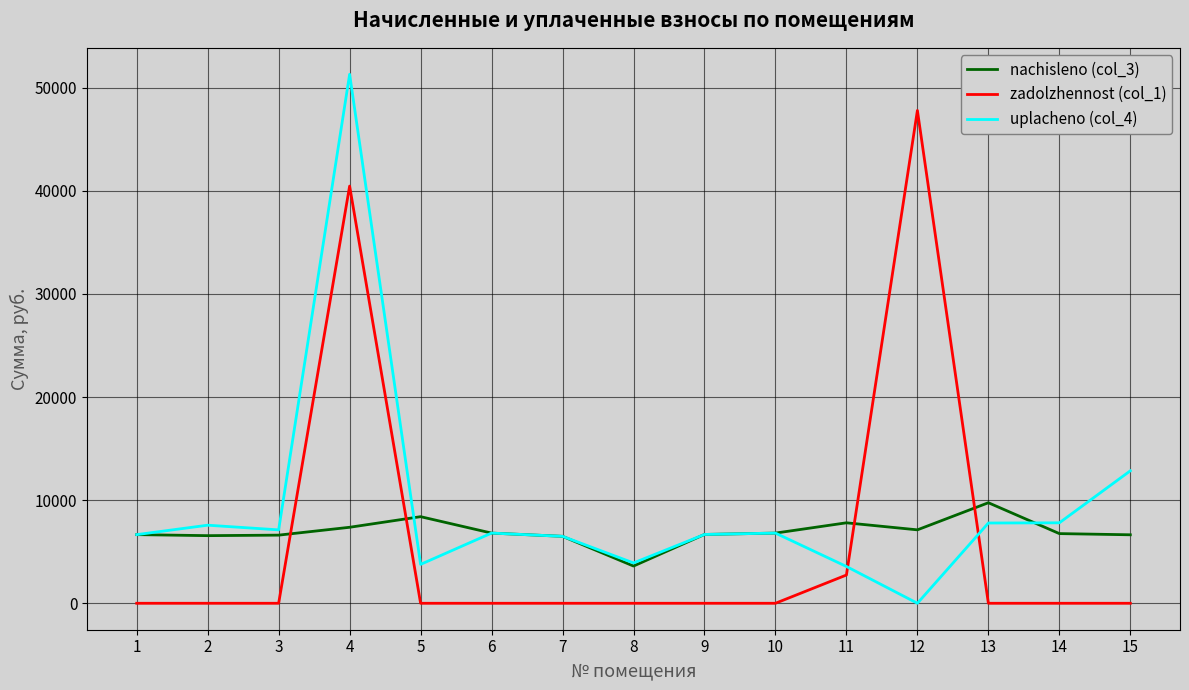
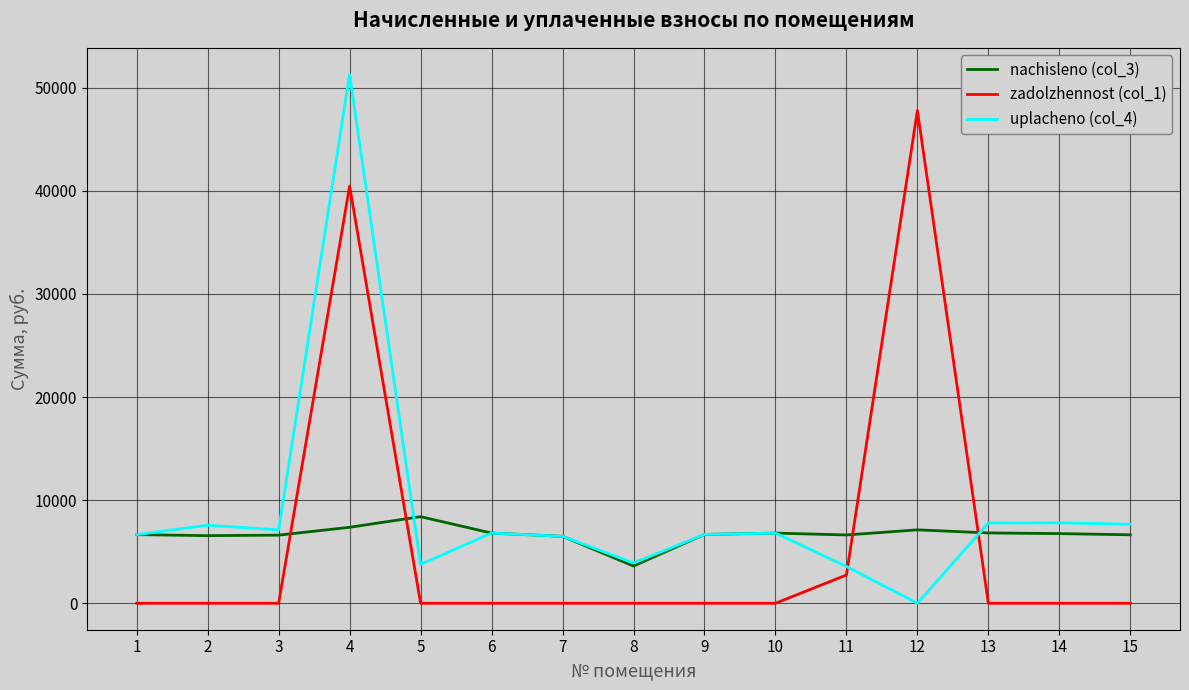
nachisleno (col_3), 11: 7800 -> 6600
nachisleno (col_3), 13: 9800 -> 6800
uplacheno (col_4), 15: 12800 -> 7700
